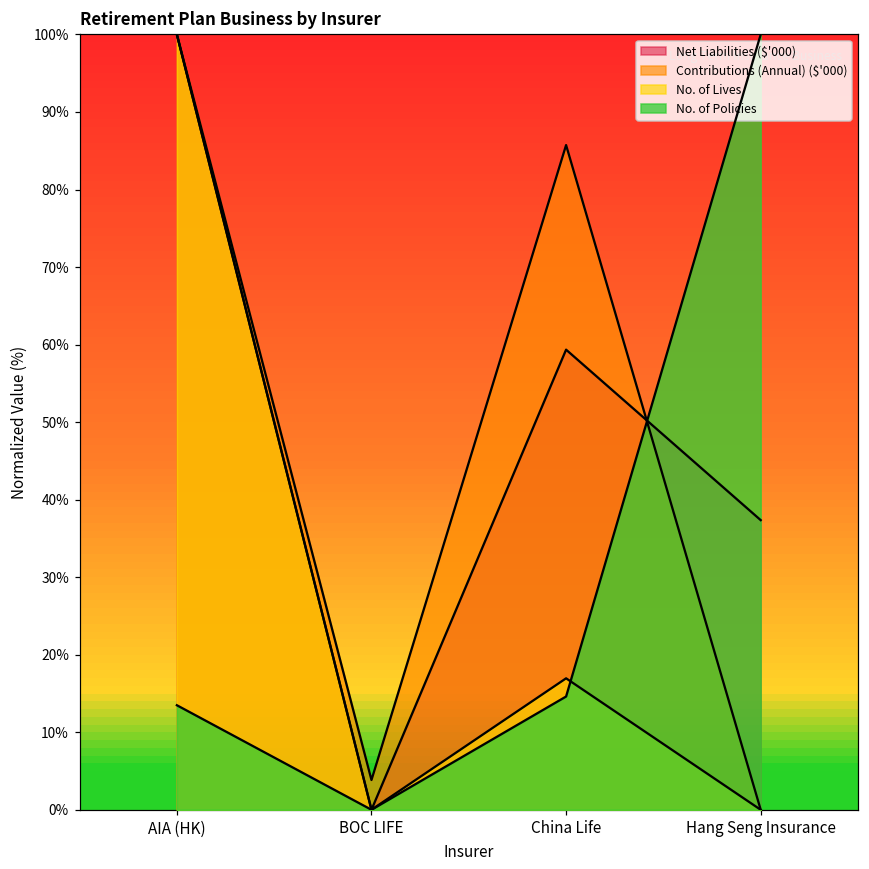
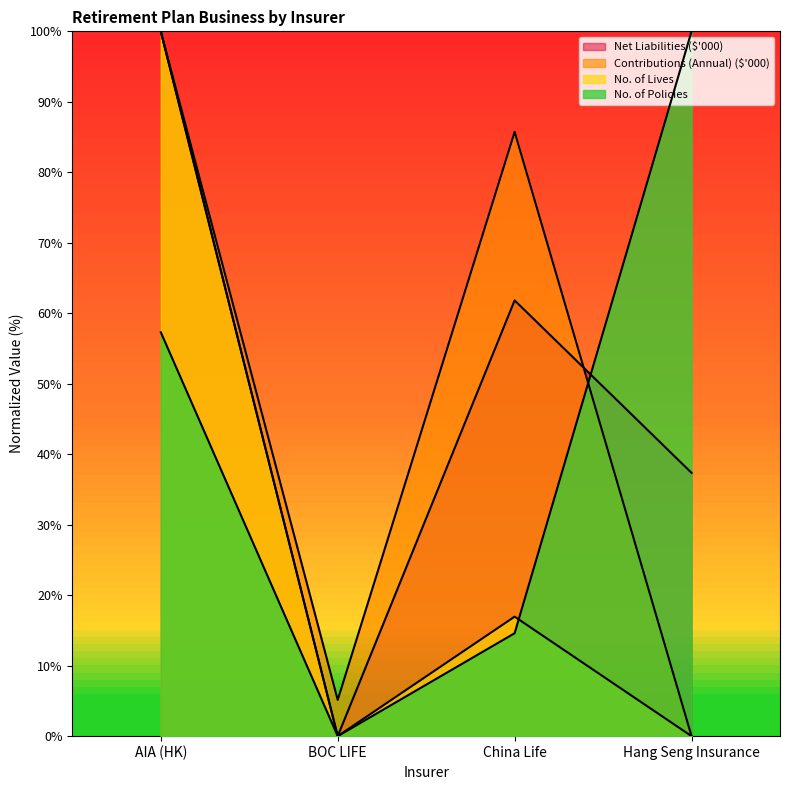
No. of Policies, AIA (HK): 13% -> 57%
Contributions (Annual) ($'000), BOC LIFE: 4% -> 5%
Net Liabilities ($'000), China Life: 59% -> 62%
